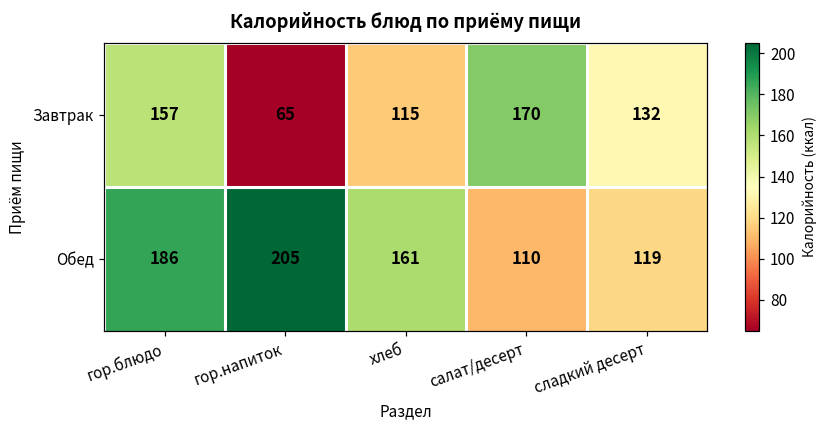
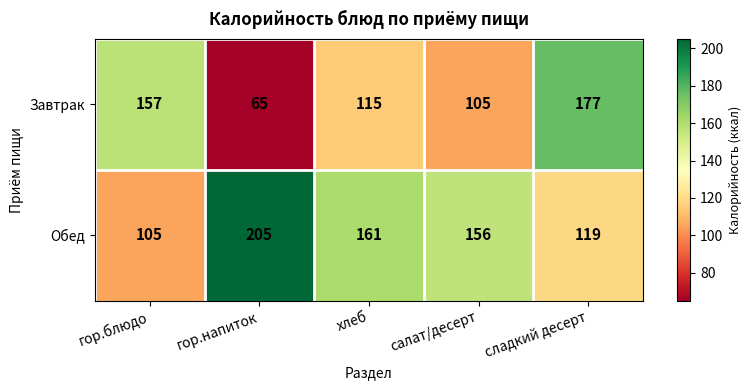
Завтрак, салат/десерт: 170 -> 105
Завтрак, сладкий десерт: 132 -> 177
Обед, гор.блюдо: 186 -> 105
Обед, салат/десерт: 110 -> 156
